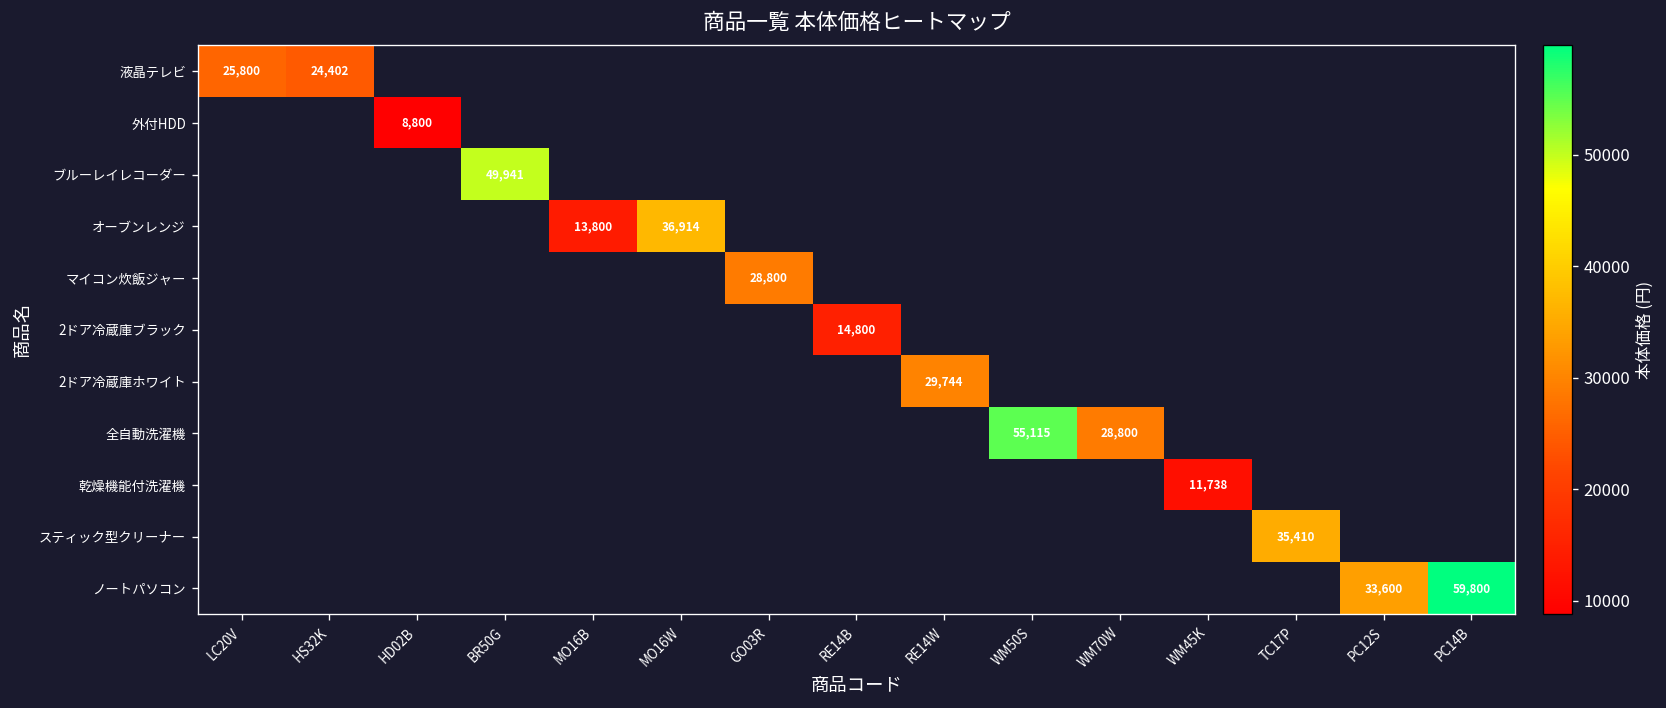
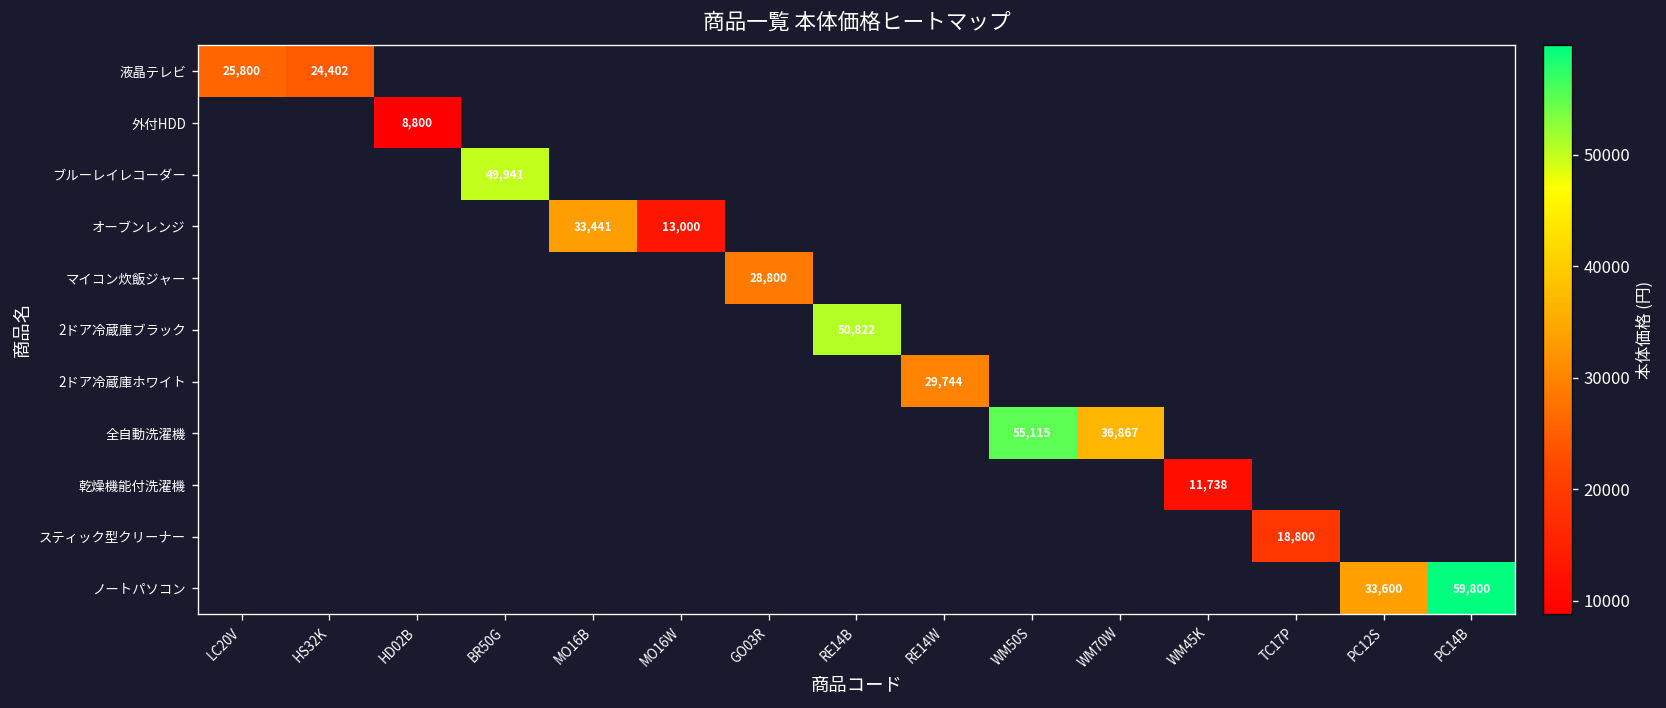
オーブンレンジ, MO16B: 13,800 -> 33,441
オーブンレンジ, MO16W: 36,914 -> 13,000
2ドア冷蔵庫ブラック, RE14B: 14,800 -> 50,822
全自動洗濯機, WM70W: 28,800 -> 36,867
スティック型クリーナー, TC17P: 35,410 -> 18,800
